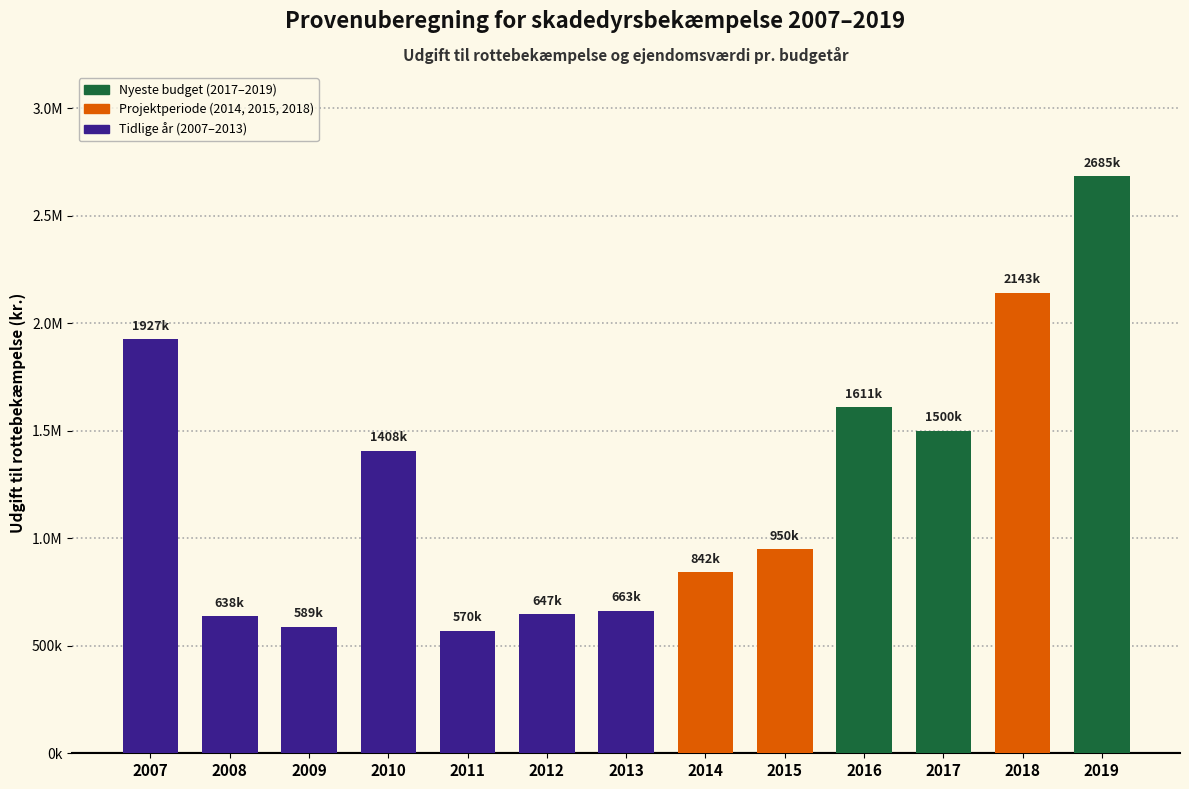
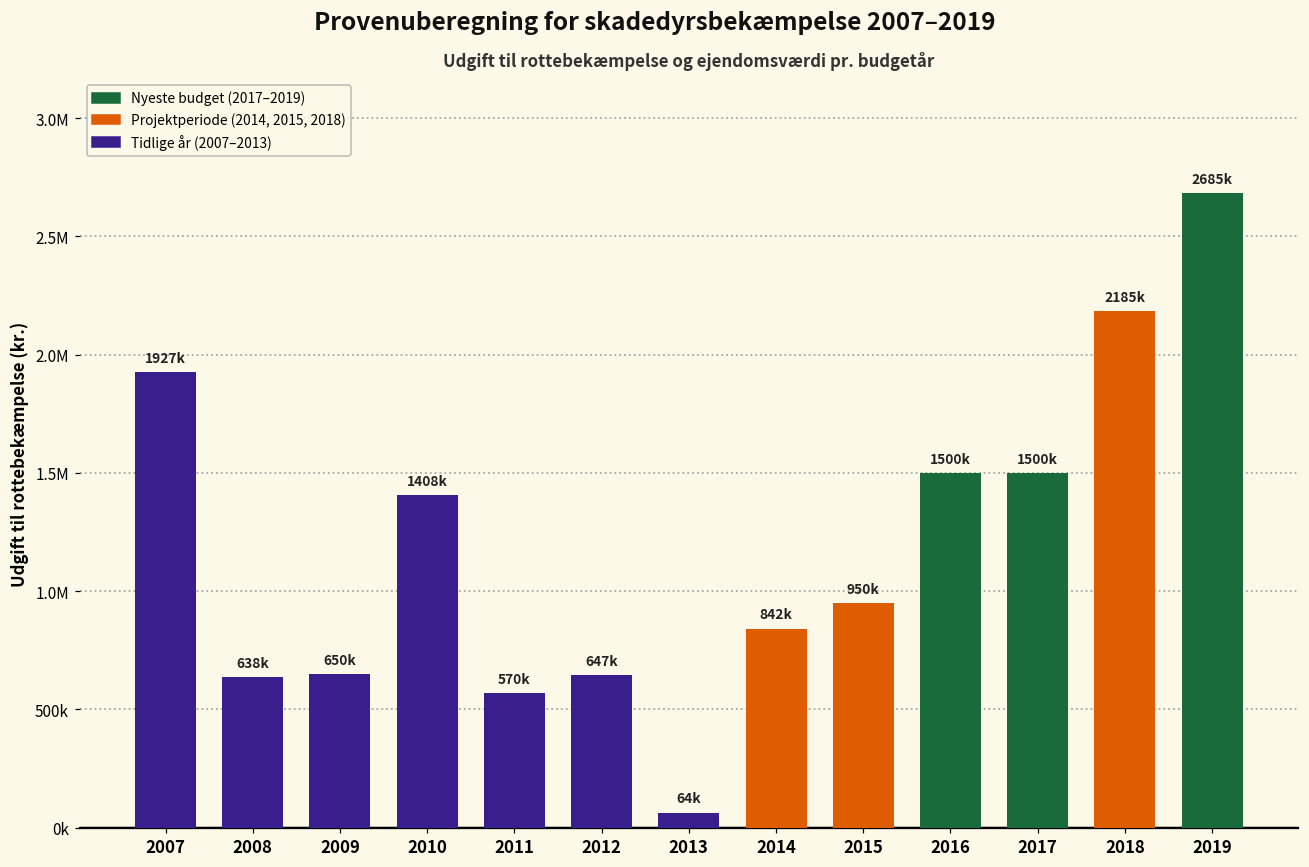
2009: 589k -> 650k
2013: 663k -> 64k
2016: 1611k -> 1500k
2018: 2143k -> 2185k
